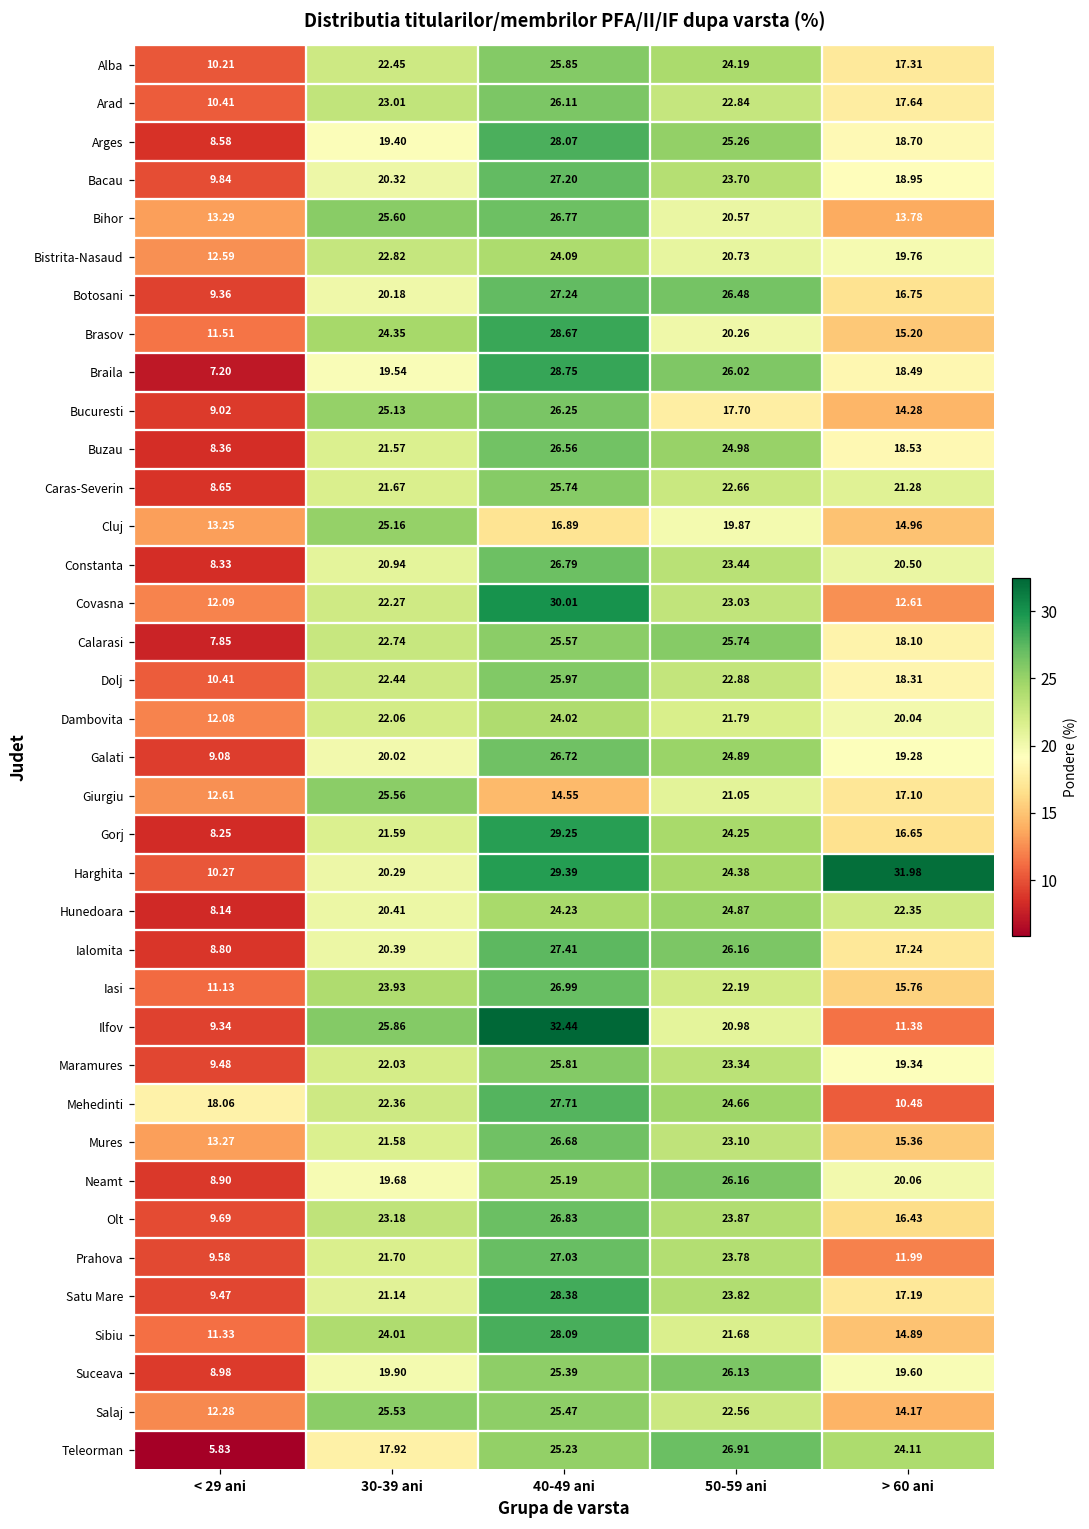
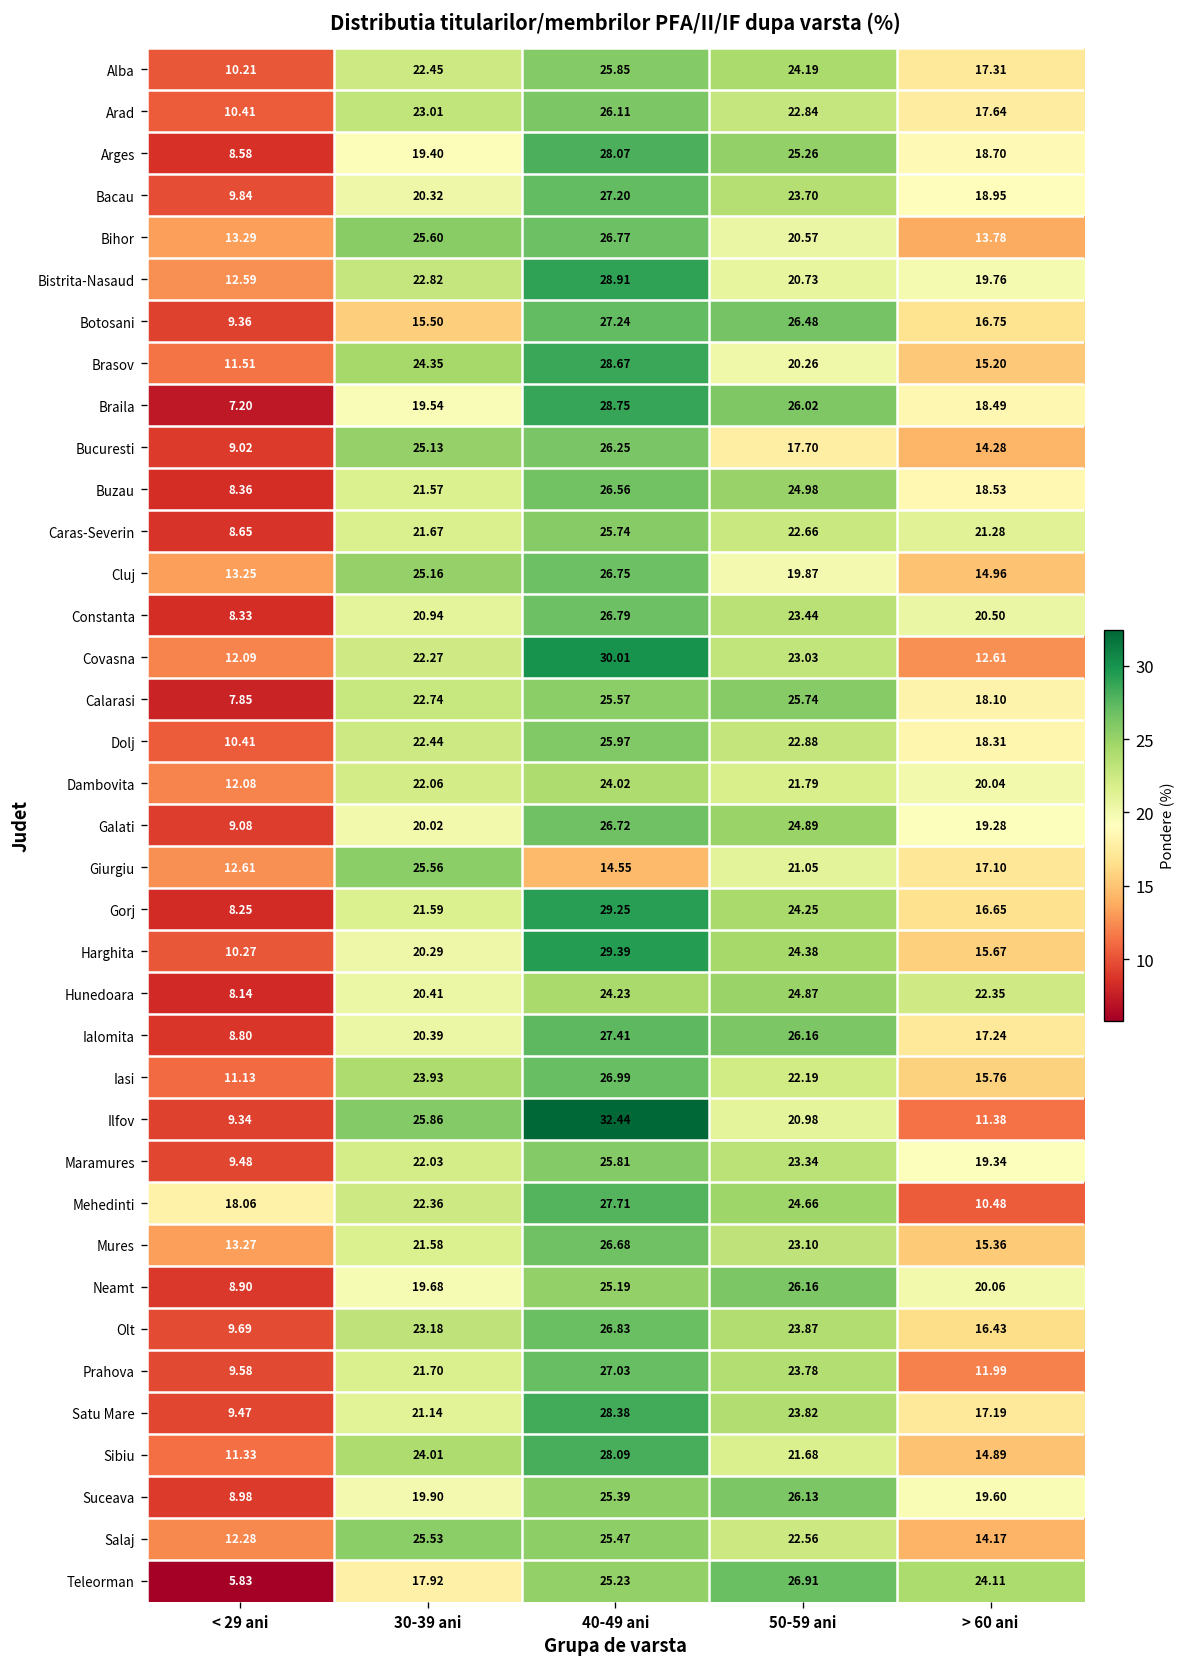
Bistrita-Nasaud, 40-49 ani: 24.09 -> 28.91
Botosani, 30-39 ani: 20.18 -> 15.50
Cluj, 40-49 ani: 16.89 -> 26.75
Harghita, > 60 ani: 31.98 -> 15.67
